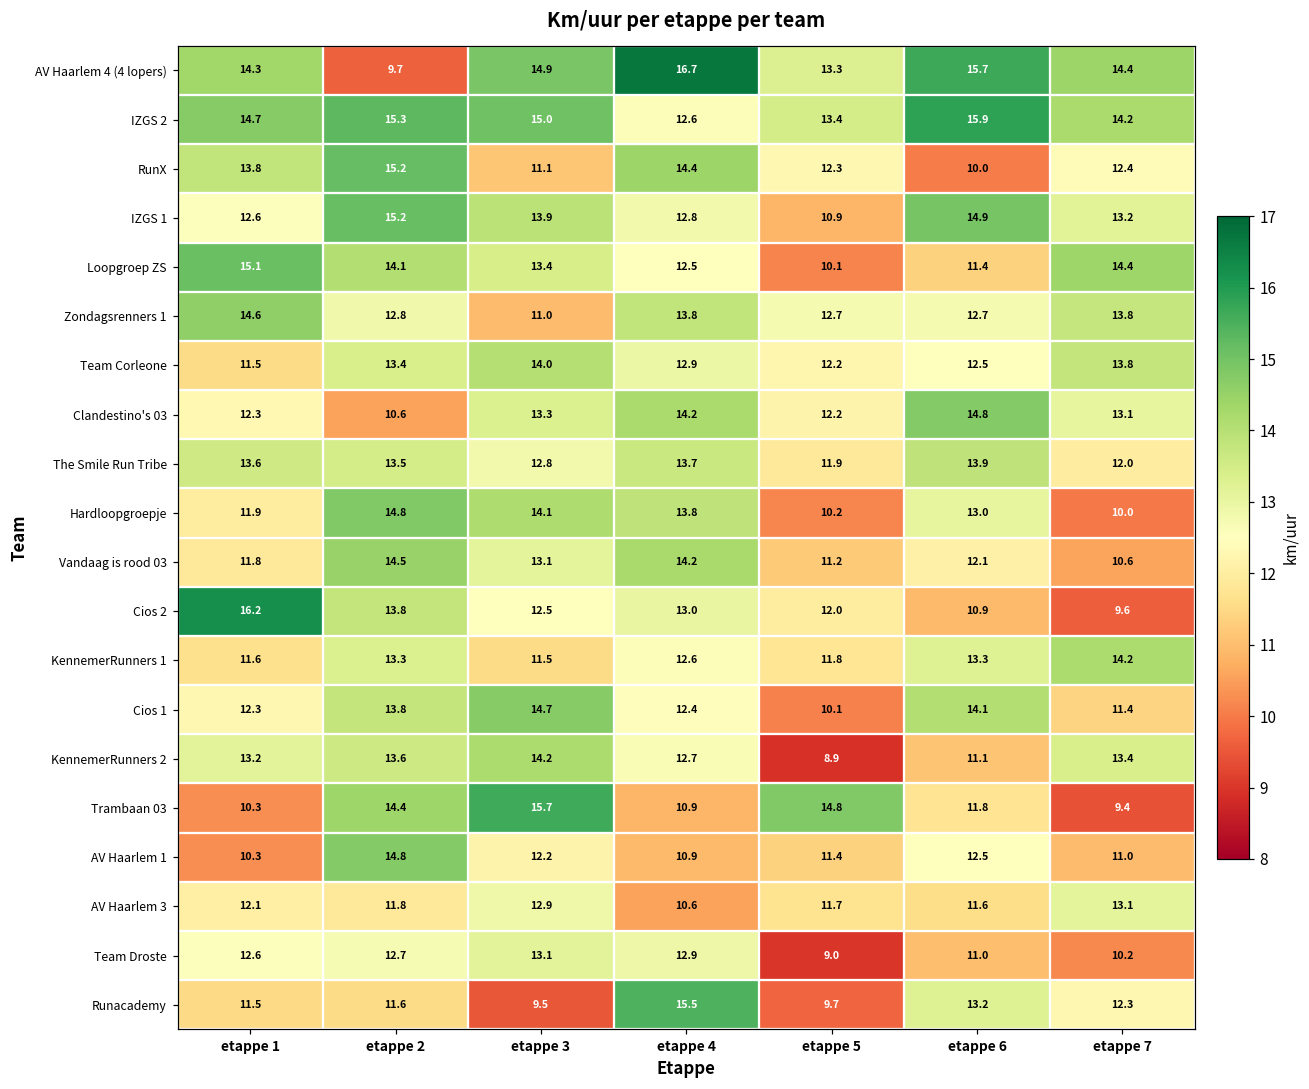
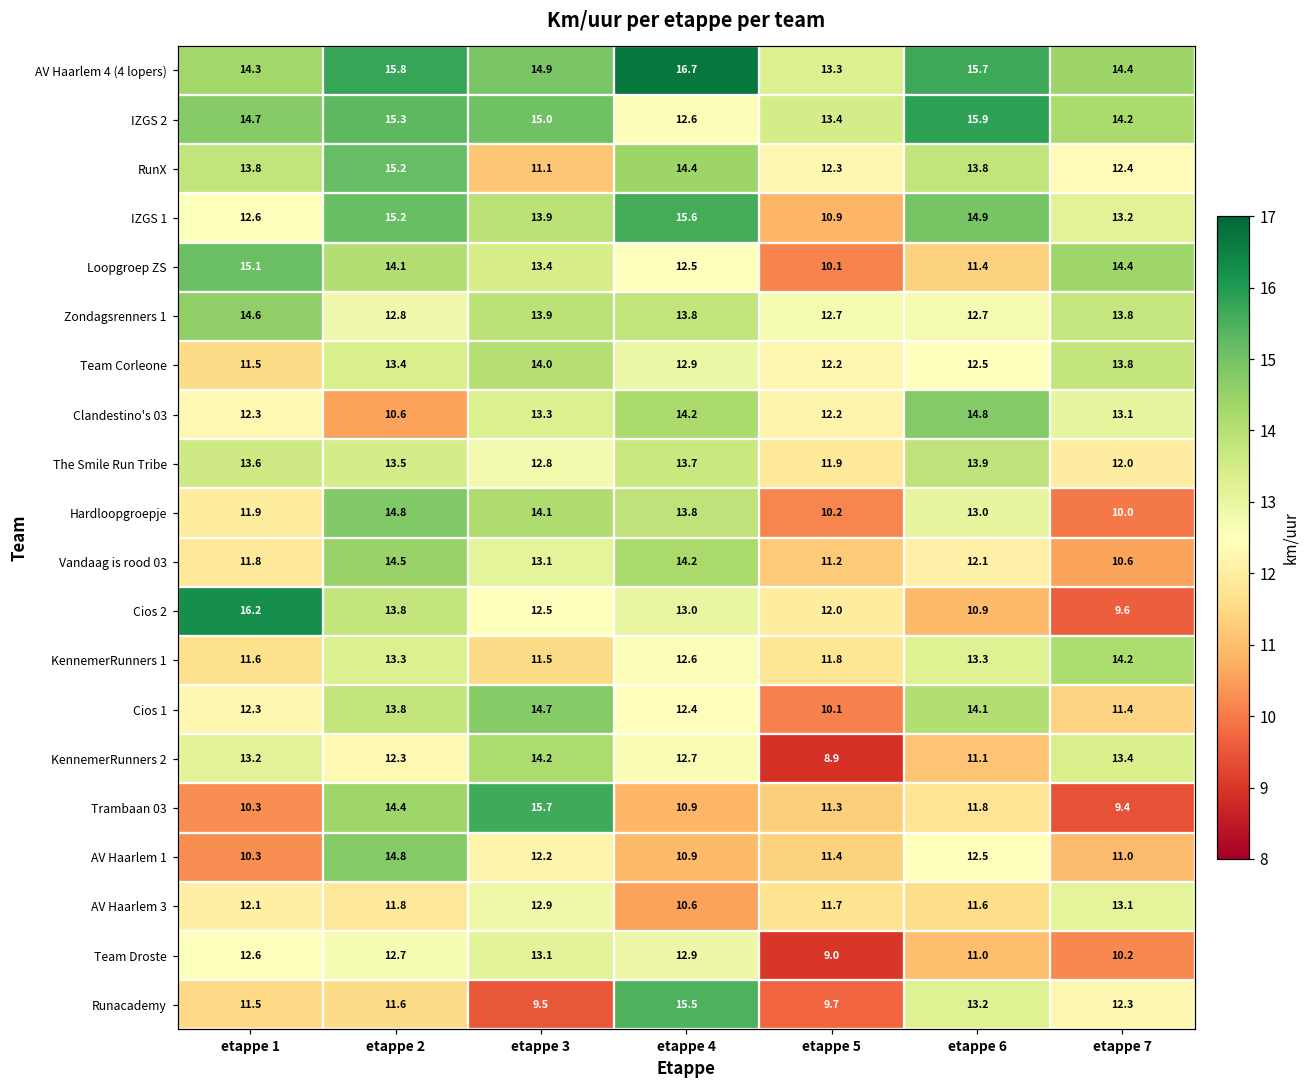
AV Haarlem 4 (4 lopers), etappe 2: 9.7 -> 15.8
RunX, etappe 6: 10.0 -> 13.8
IZGS 1, etappe 4: 12.8 -> 15.6
Zondagsrenners 1, etappe 3: 11.0 -> 13.9
KennemerRunners 2, etappe 2: 13.6 -> 12.3
Trambaan 03, etappe 5: 14.8 -> 11.3
